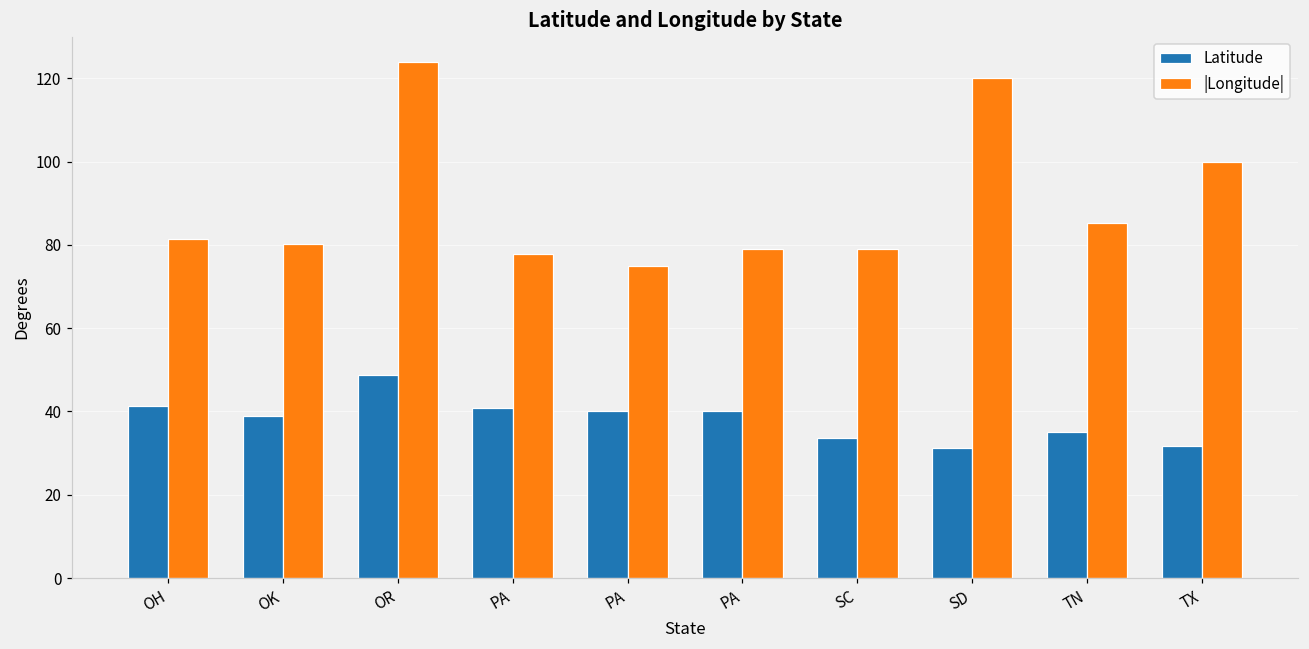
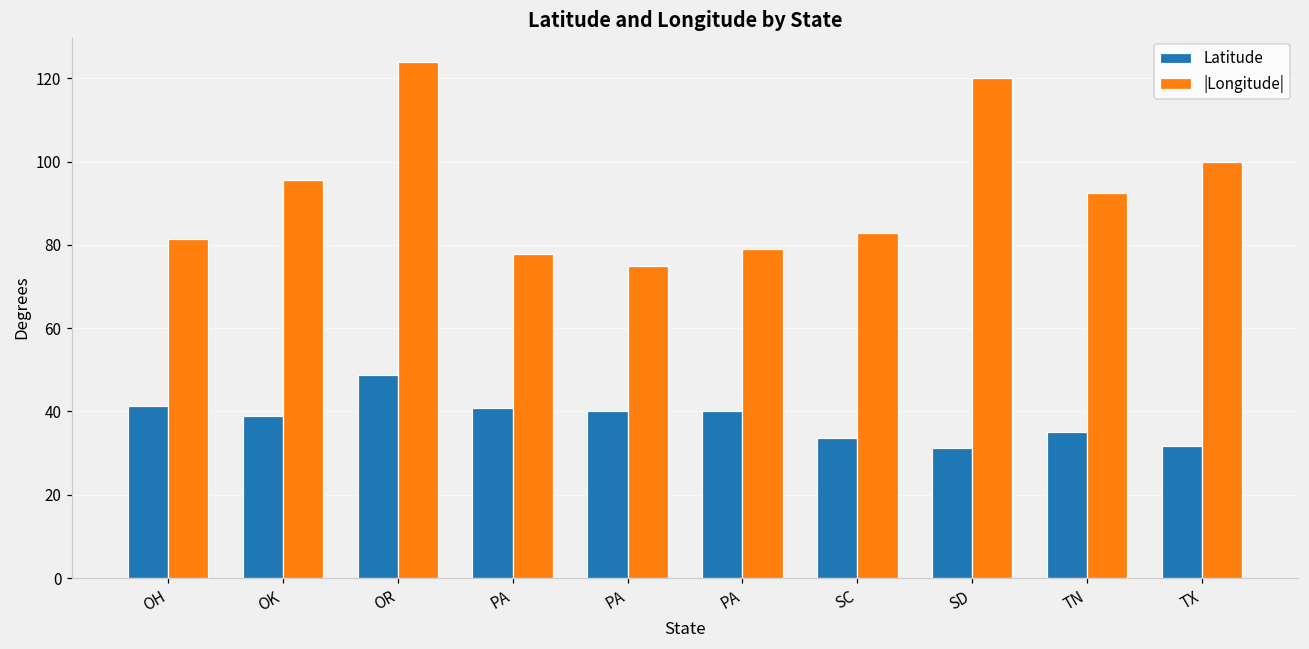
|Longitude|, OK: 80 -> 96
|Longitude|, SC: 79 -> 83
|Longitude|, TN: 85 -> 93
